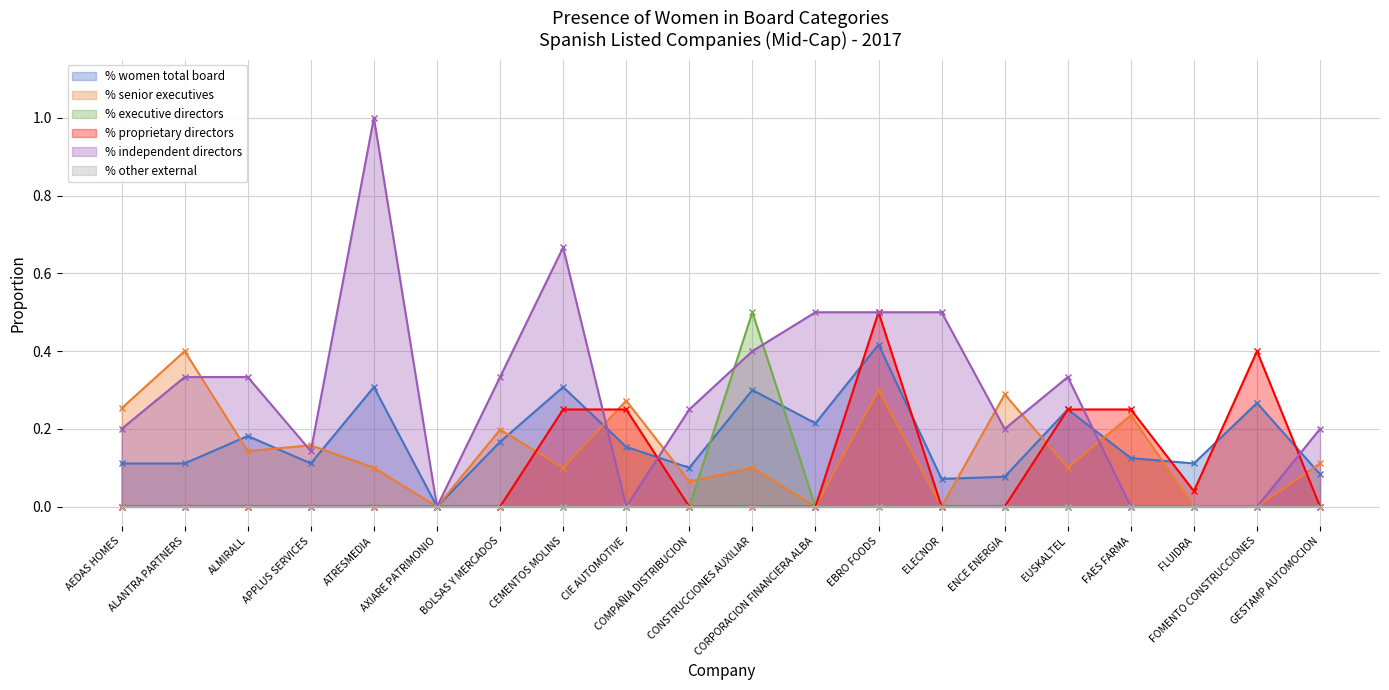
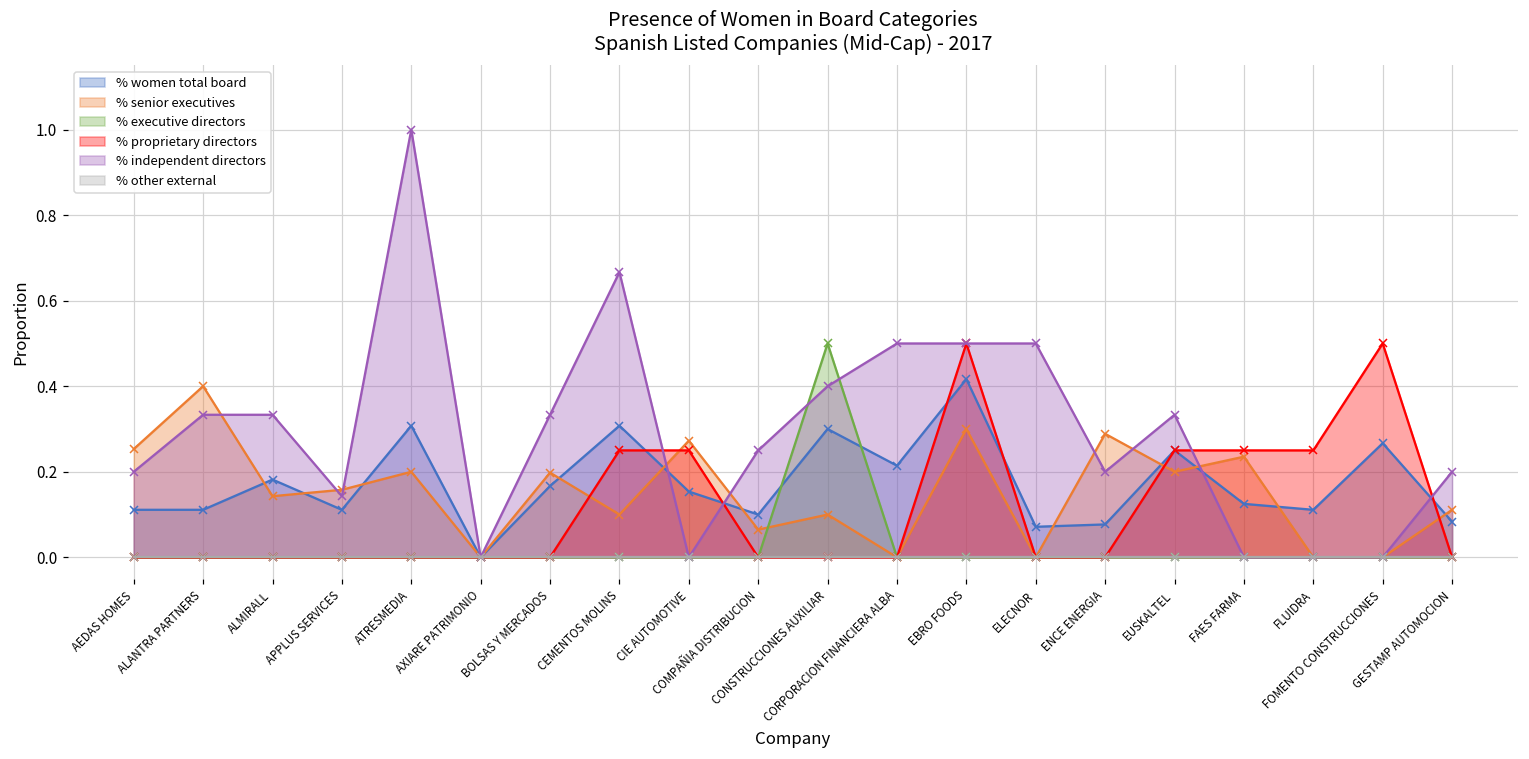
% senior executives, ATRESMEDIA: 0.1 -> 0.2
% senior executives, EUSKALTEL: 0.1 -> 0.2
% proprietary directors, FLUIDRA: 0.04 -> 0.25
% proprietary directors, FOMENTO CONSTRUCCIONES: 0.4 -> 0.5
